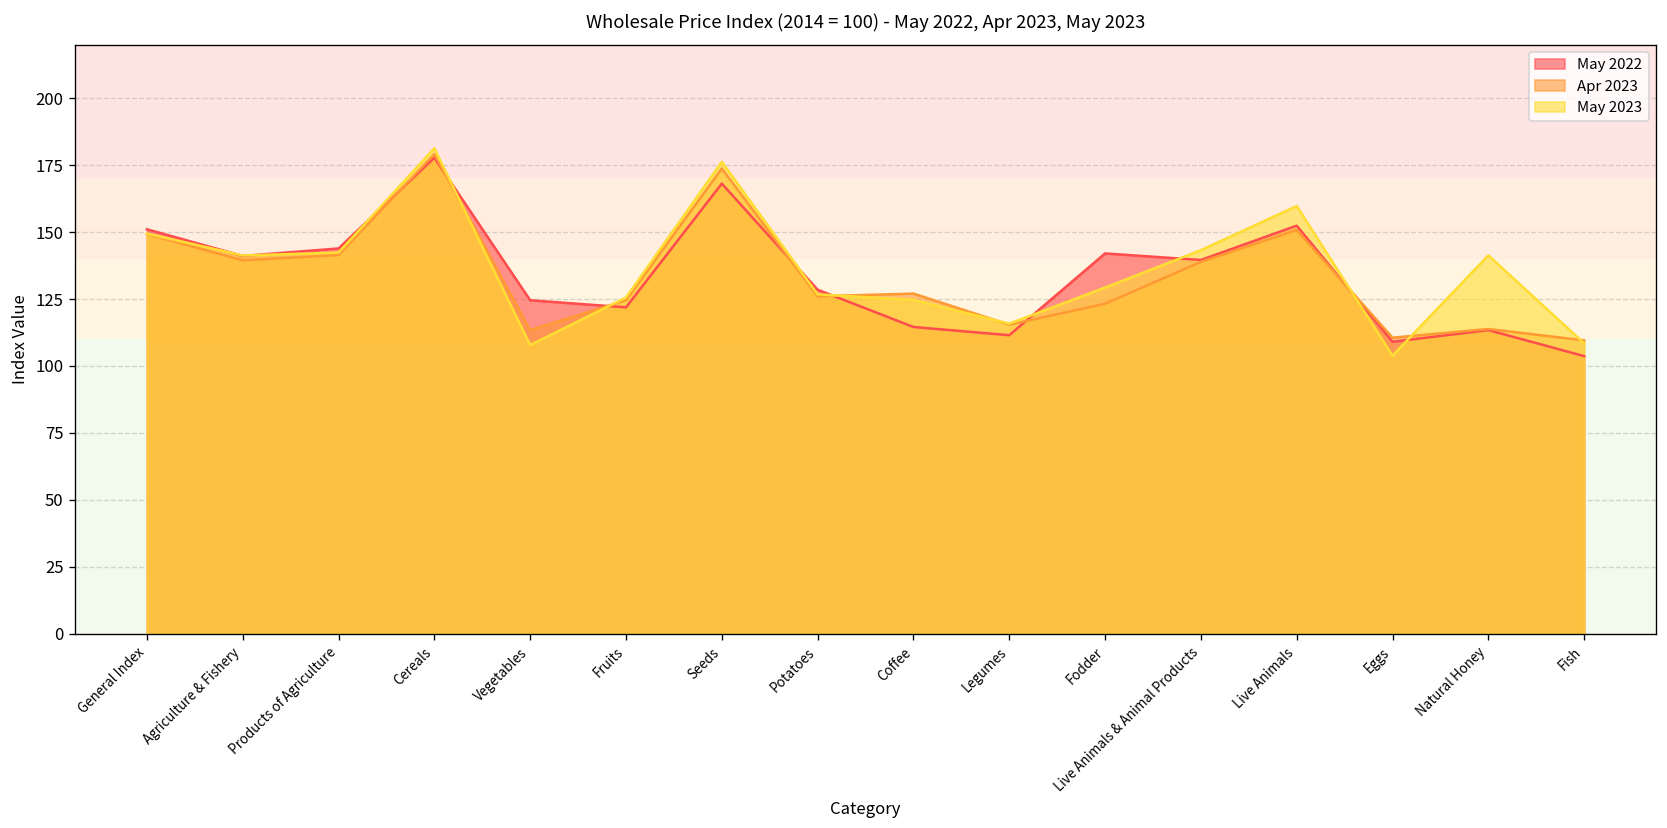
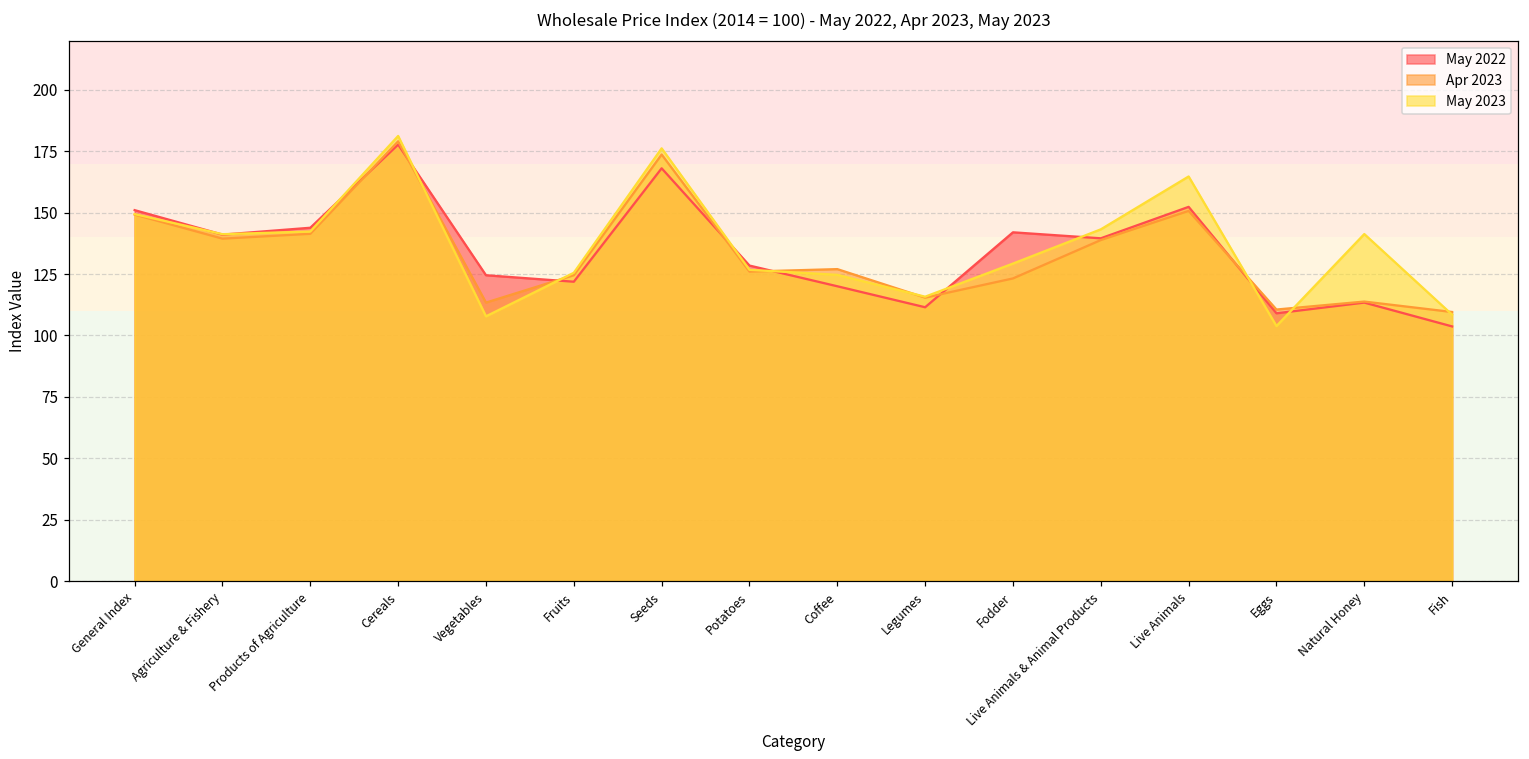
May 2022, Coffee: 115 -> 120
May 2023, Live Animals: 160 -> 165
